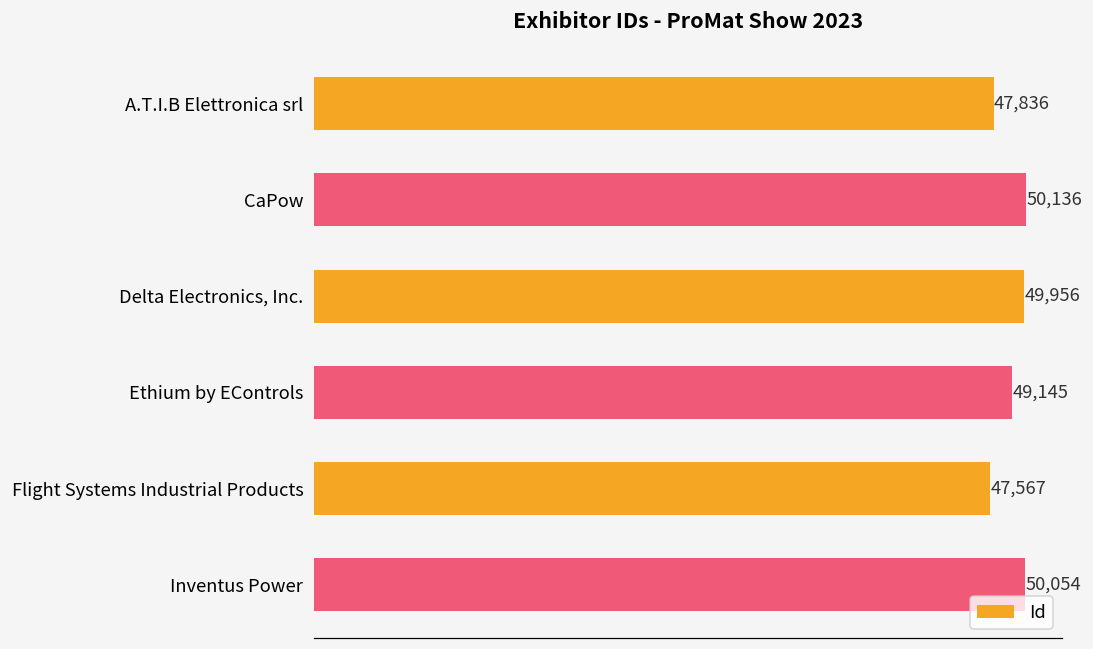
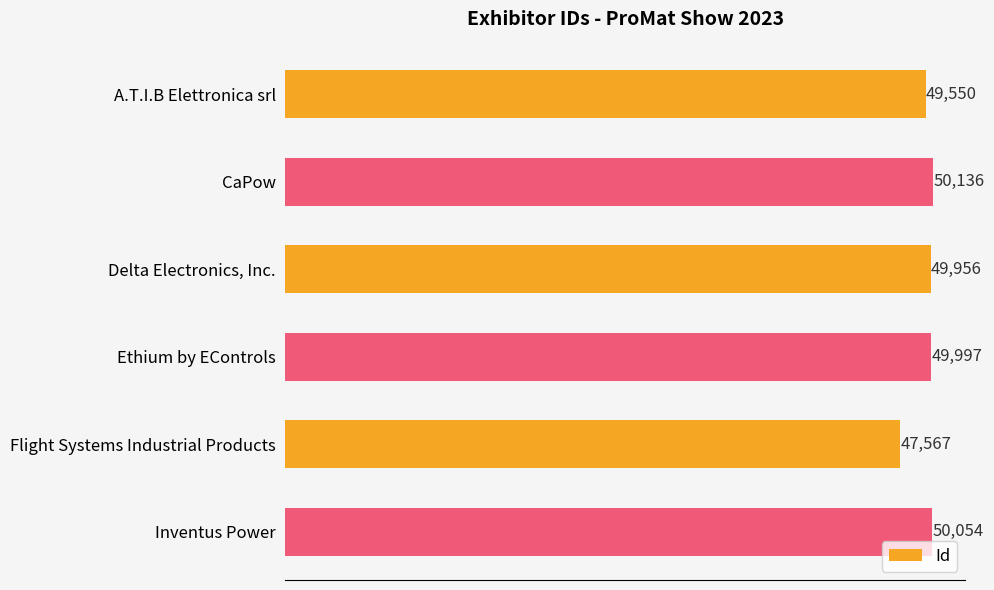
A.T.I.B Elettronica srl: 47,836 -> 49,550
Ethium by EControls: 49,145 -> 49,997
